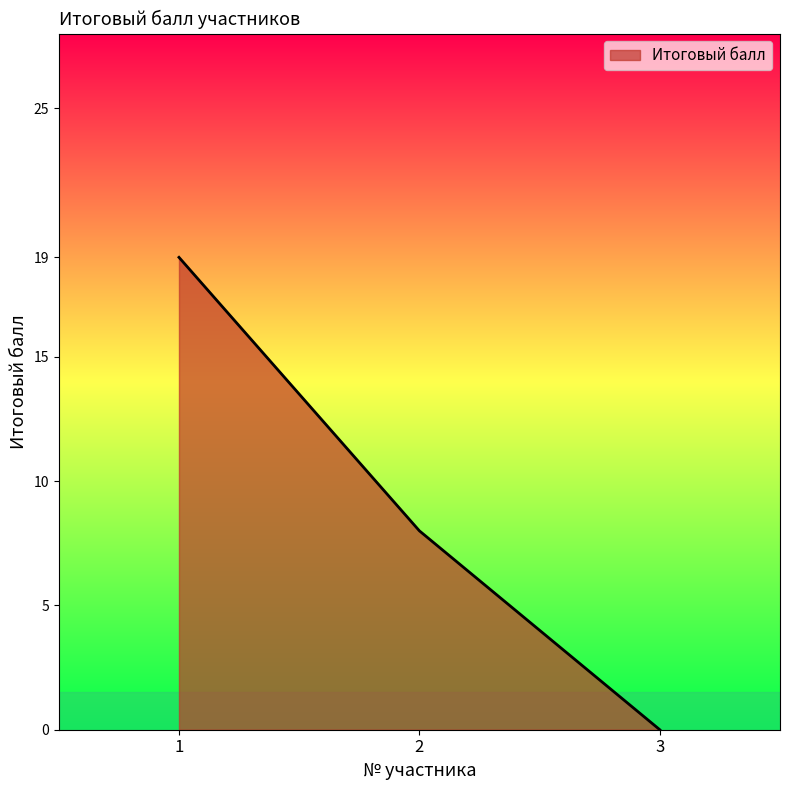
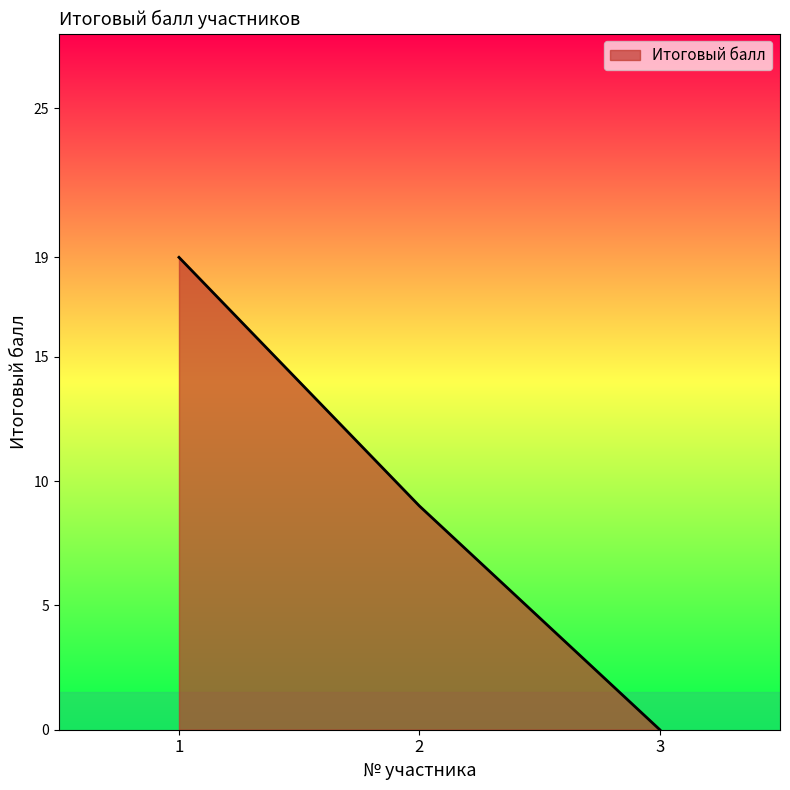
2: 8 -> 9
